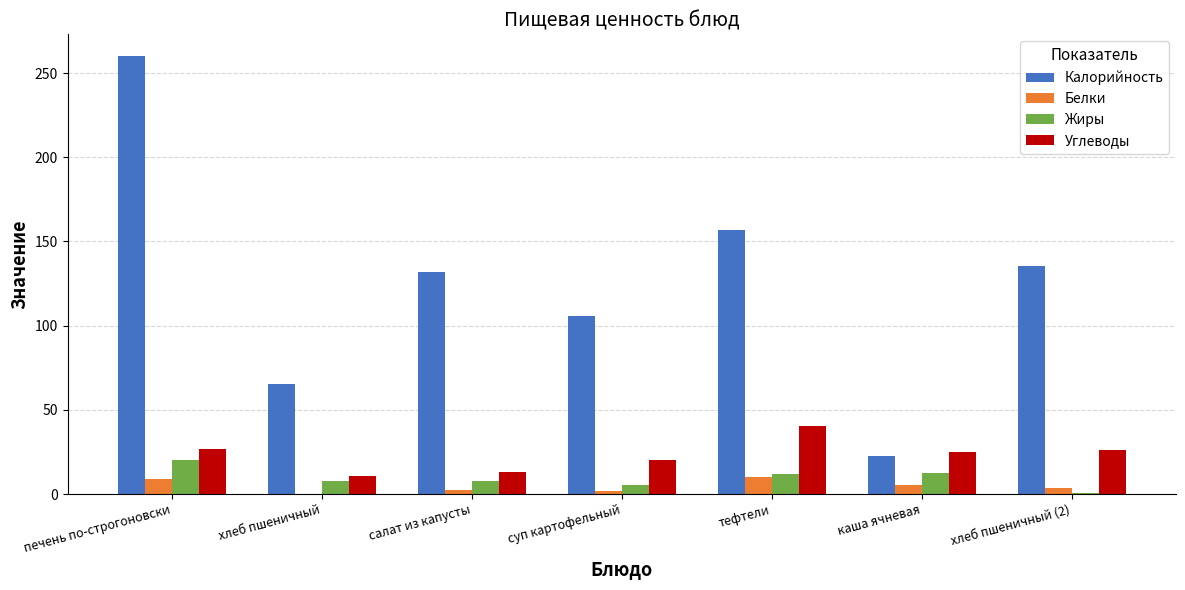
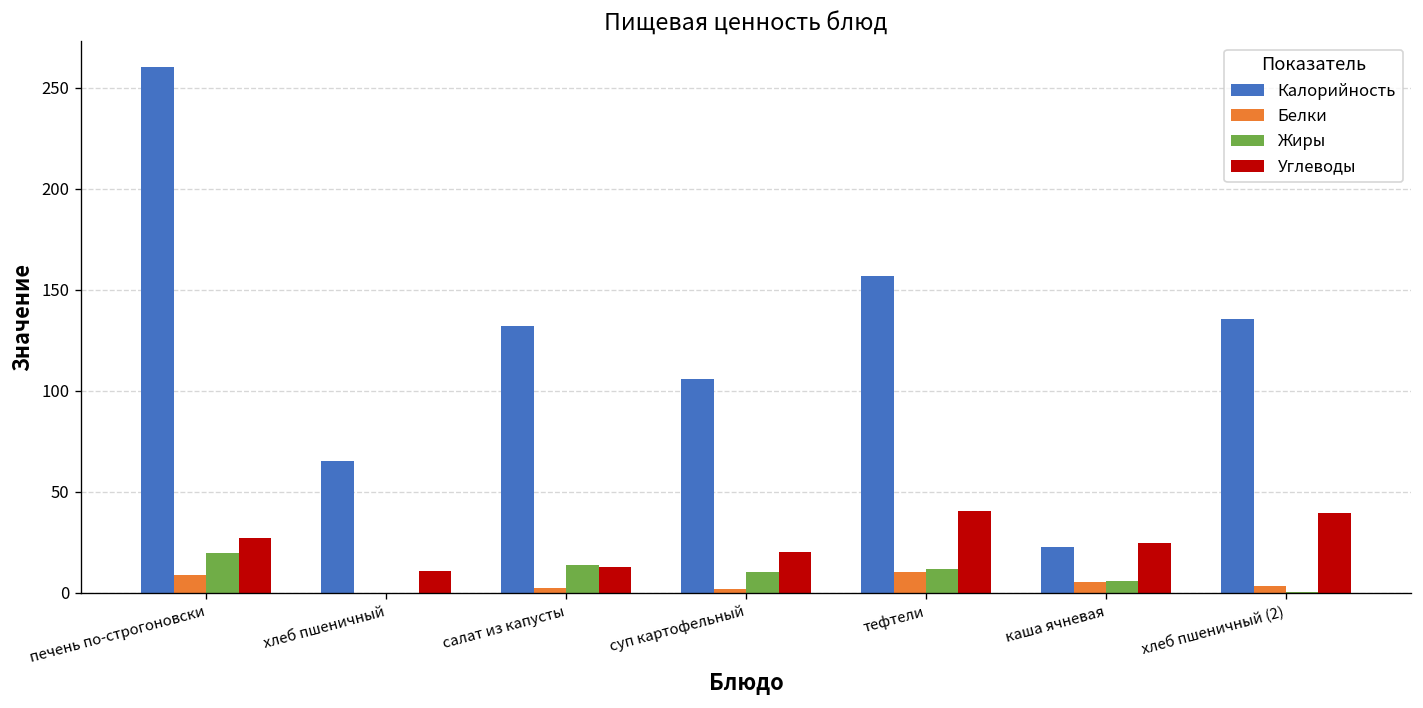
Жиры, хлеб пшеничный: 8 -> 0
Жиры, салат из капусты: 8 -> 14
Жиры, суп картофельный: 5 -> 11
Жиры, каша ячневая: 13 -> 6
Углеводы, хлеб пшеничный (2): 26 -> 40
